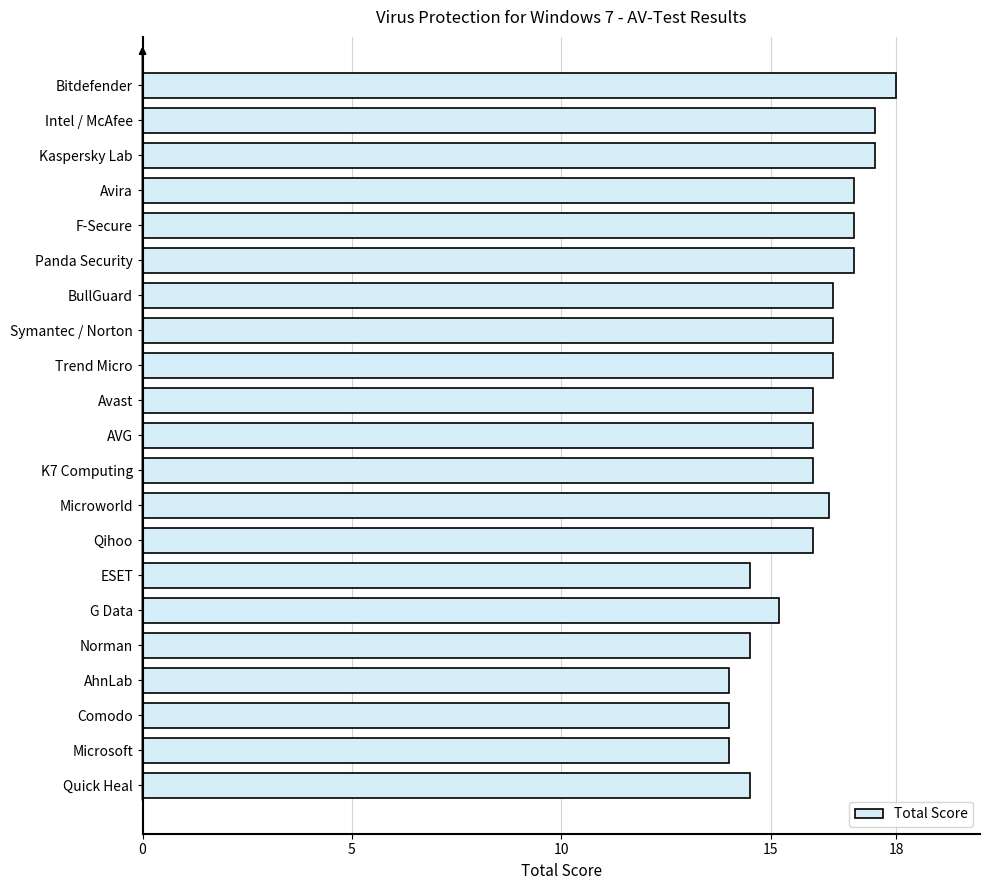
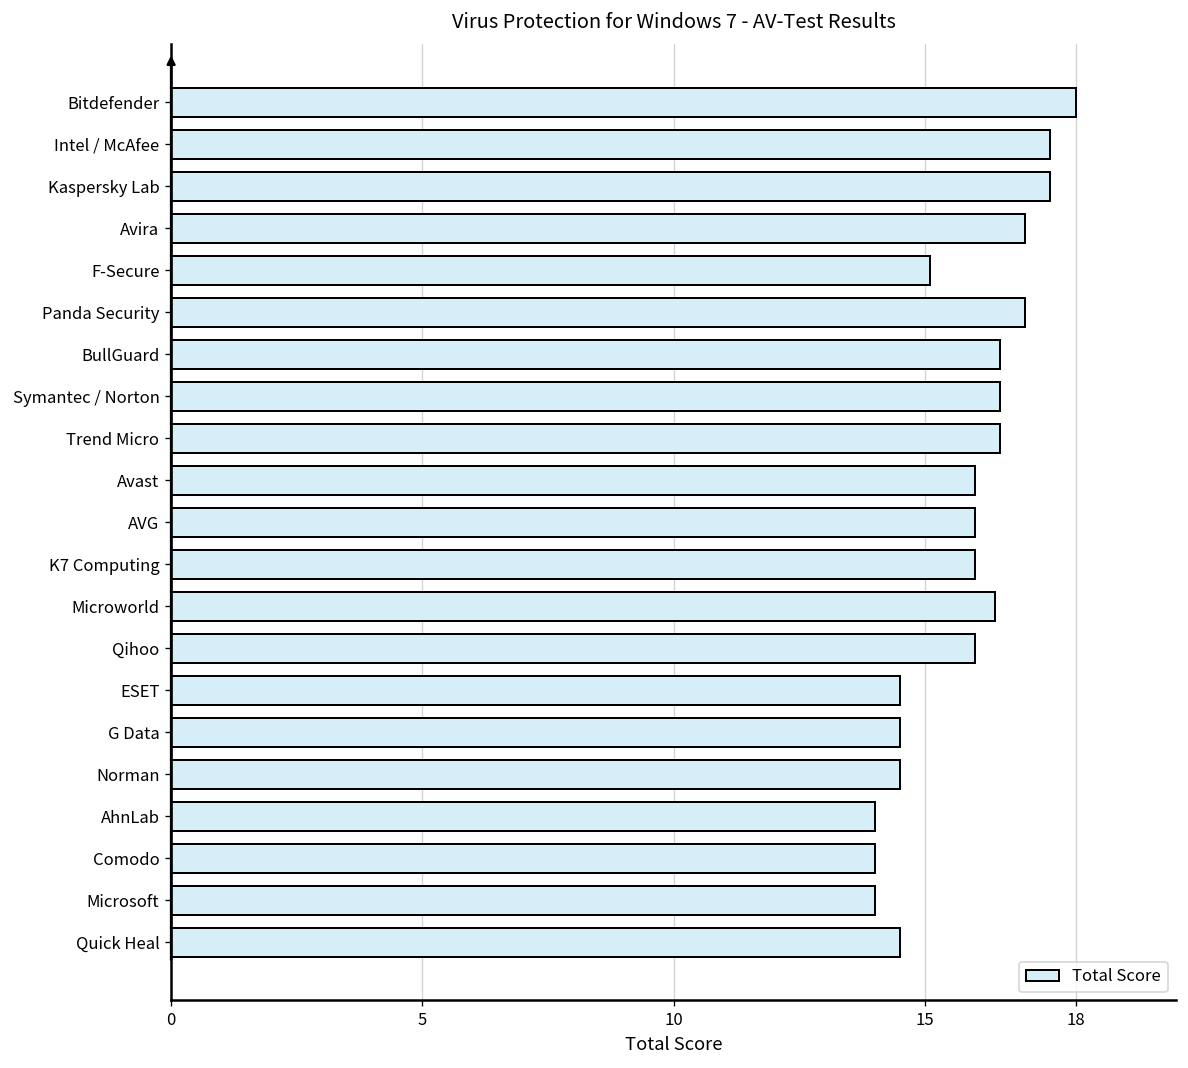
F-Secure: 17.0 -> 15.1
G Data: 15.2 -> 14.5
